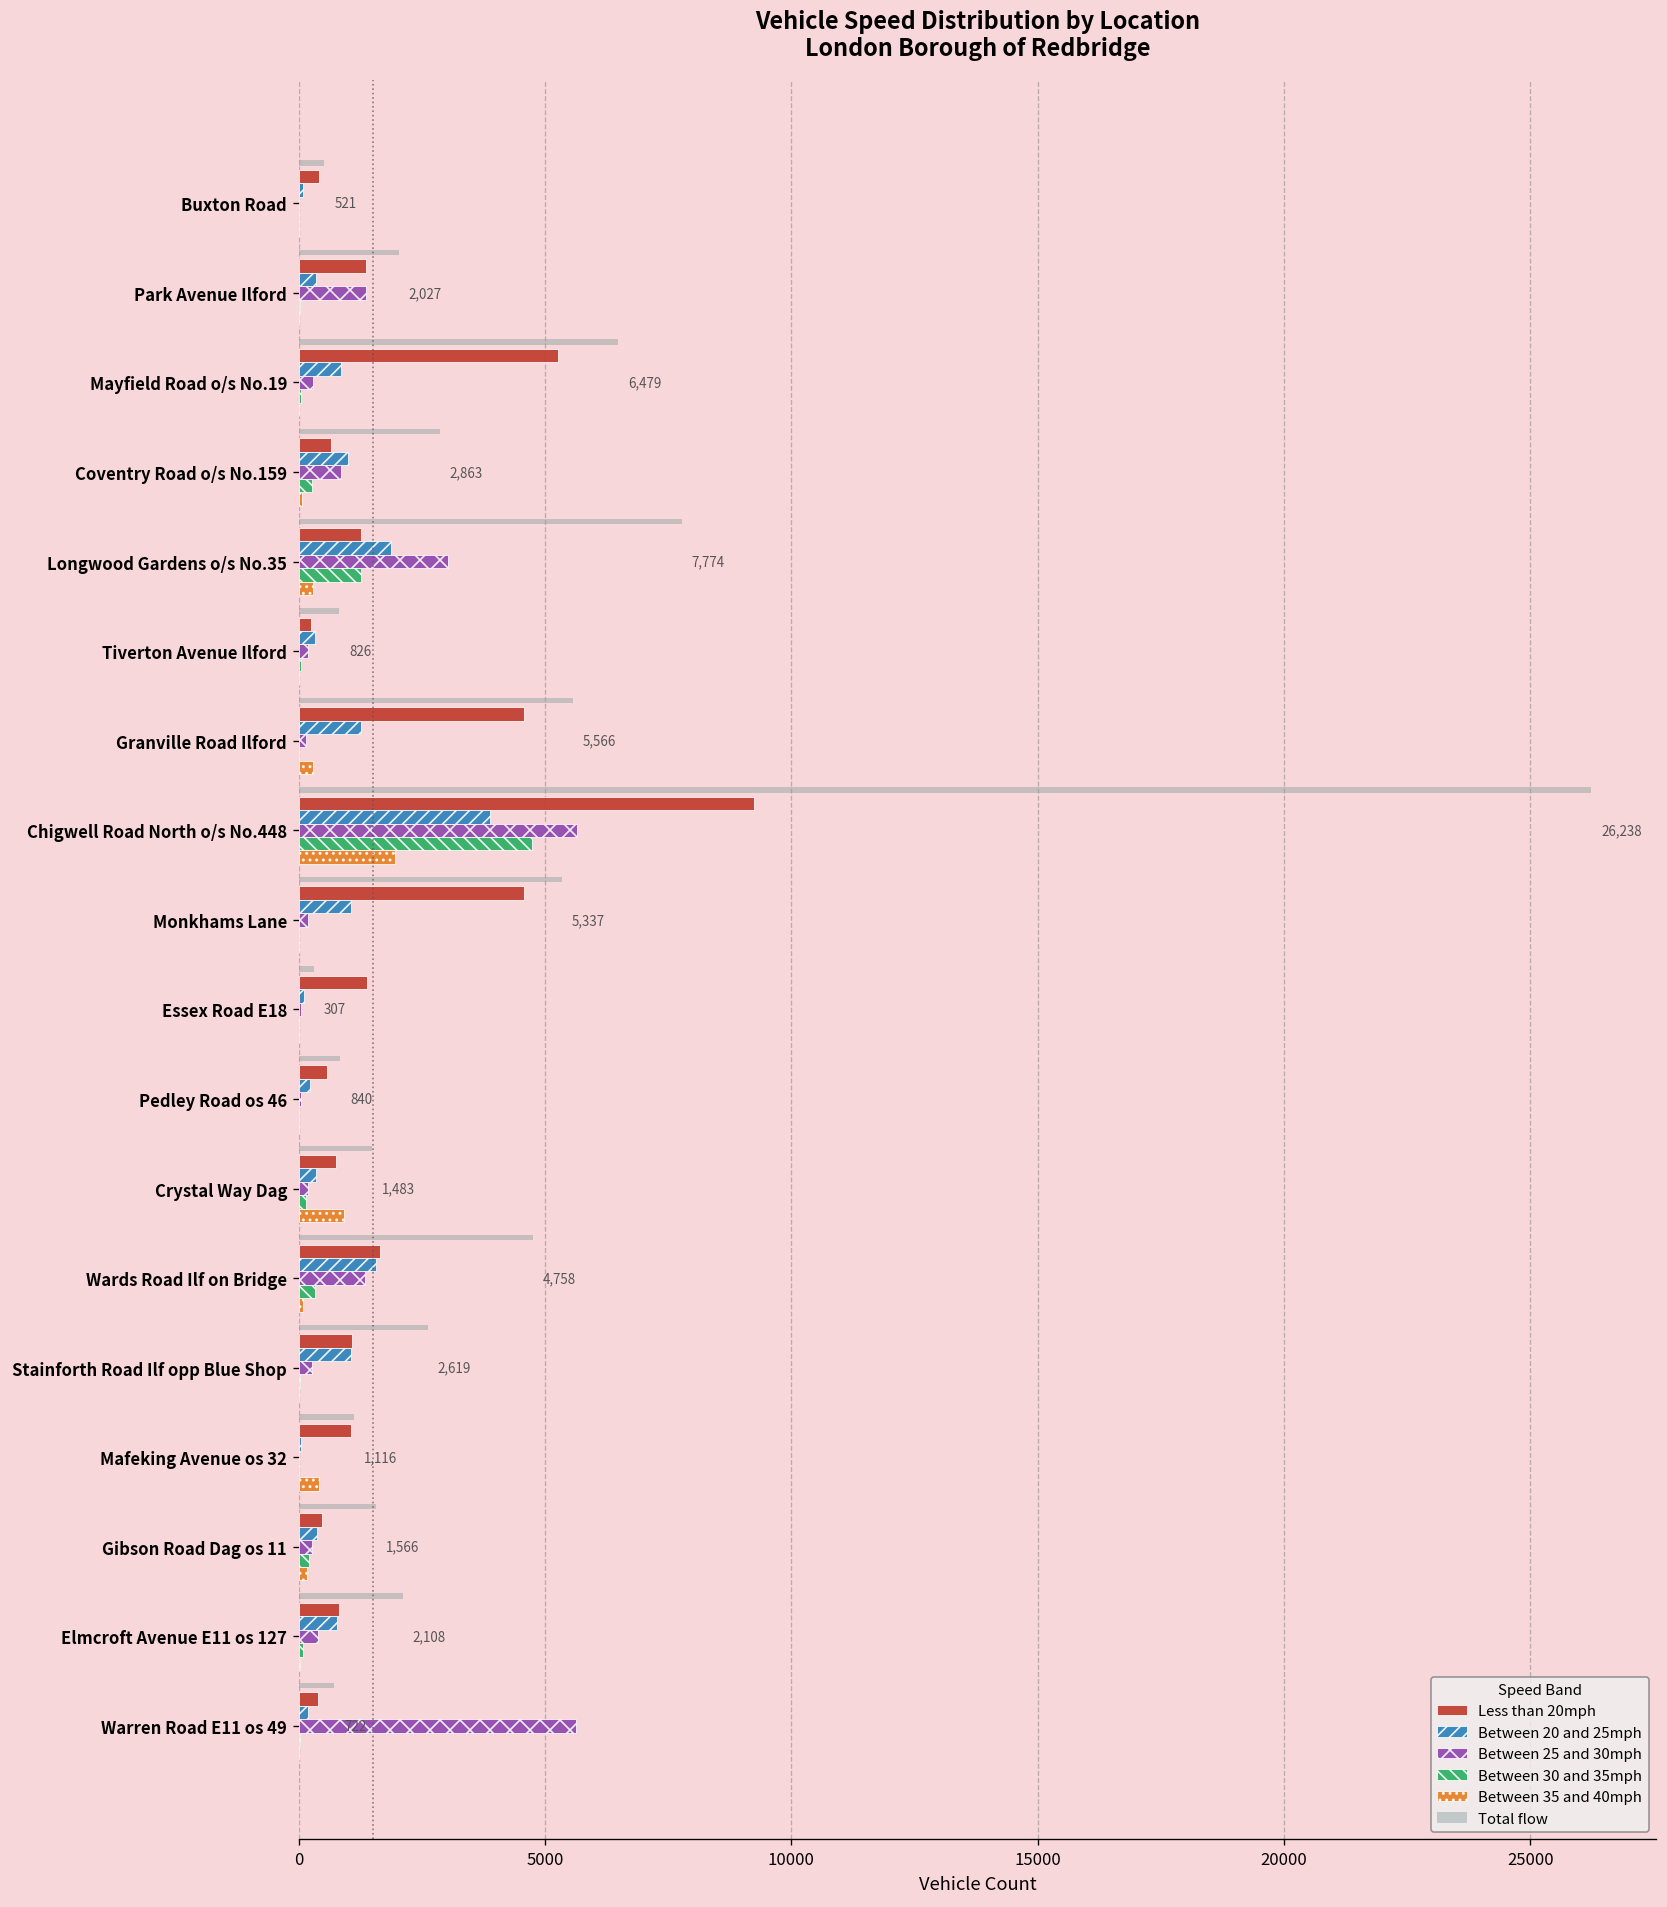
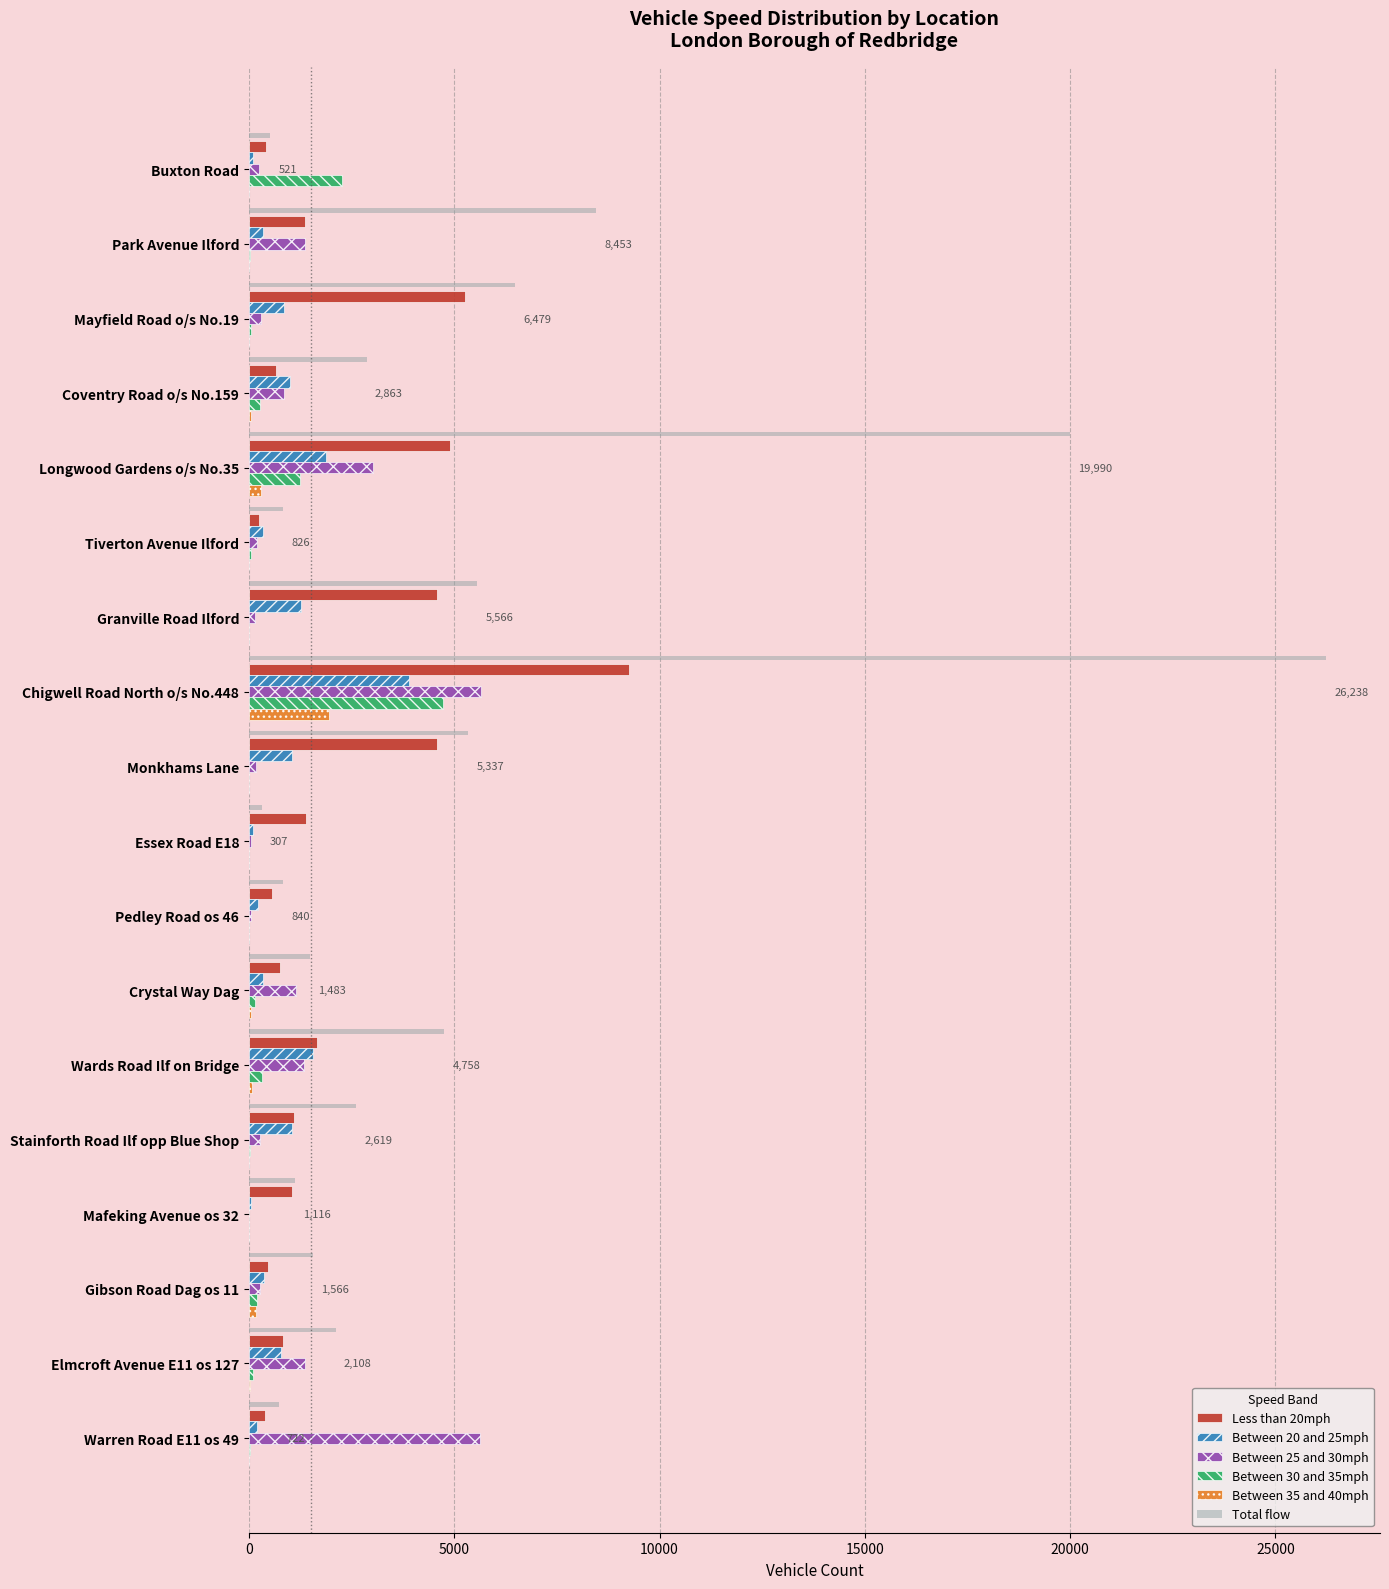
Between 25 and 30mph, Buxton Road: 0 -> 200
Between 30 and 35mph, Buxton Road: 0 -> 2300
Total flow, Park Avenue Ilford: 2,027 -> 8,453
Total flow, Longwood Gardens o/s No.35: 7,774 -> 19,990
Less than 20mph, Longwood Gardens o/s No.35: 1300 -> 4900
Between 35 and 40mph, Granville Road Ilford: 300 -> 0
Between 25 and 30mph, Crystal Way Dag: 200 -> 1100
Between 35 and 40mph, Crystal Way Dag: 900 -> 100
Between 35 and 40mph, Mafeking Avenue os 32: 400 -> 0
Between 25 and 30mph, Elmcroft Avenue E11 os 127: 400 -> 1400
